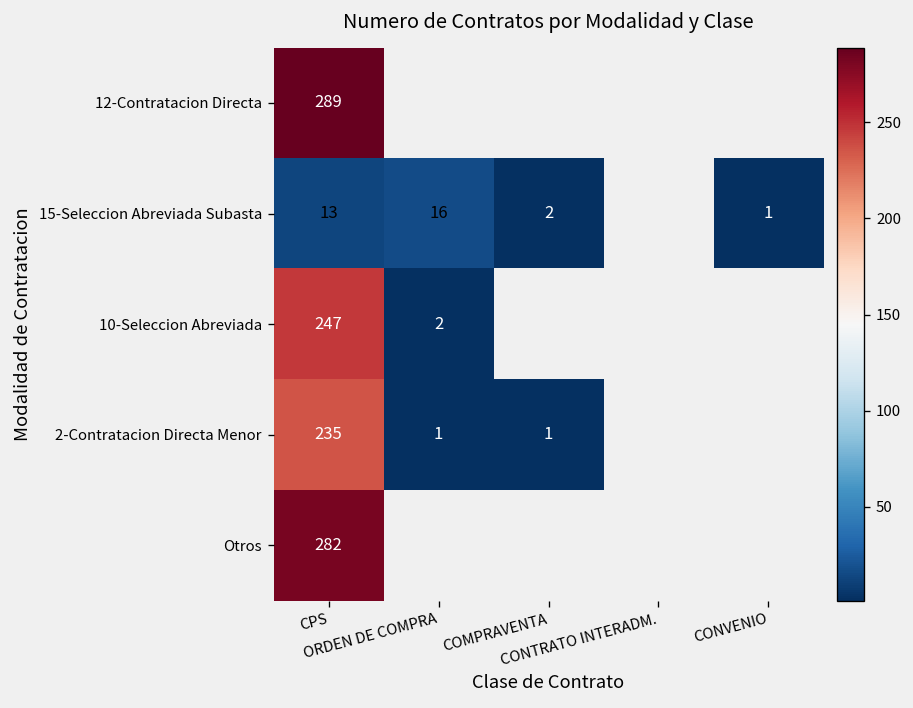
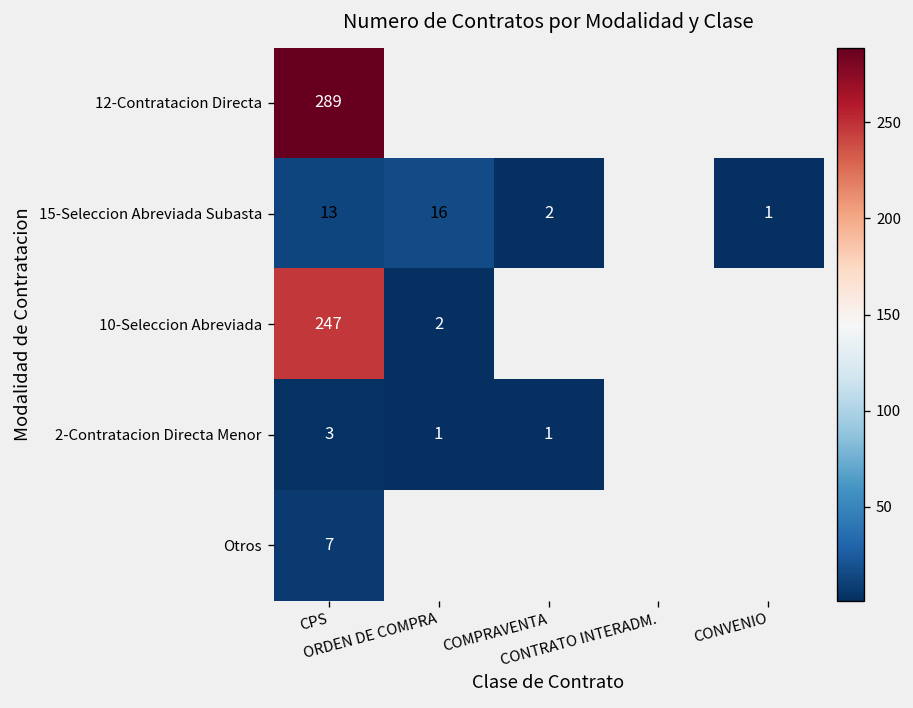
2-Contratacion Directa Menor, CPS: 235 -> 3
Otros, CPS: 282 -> 7
